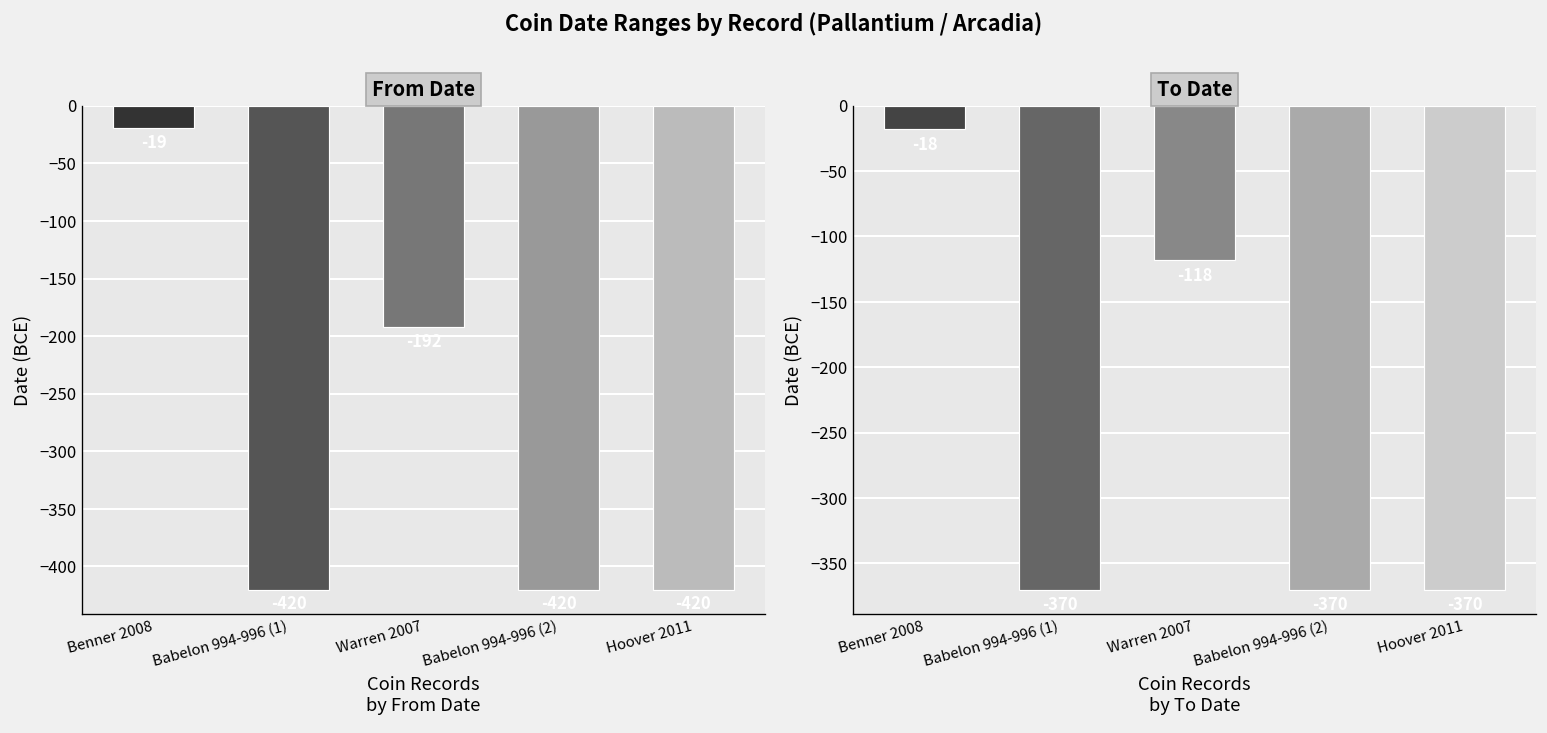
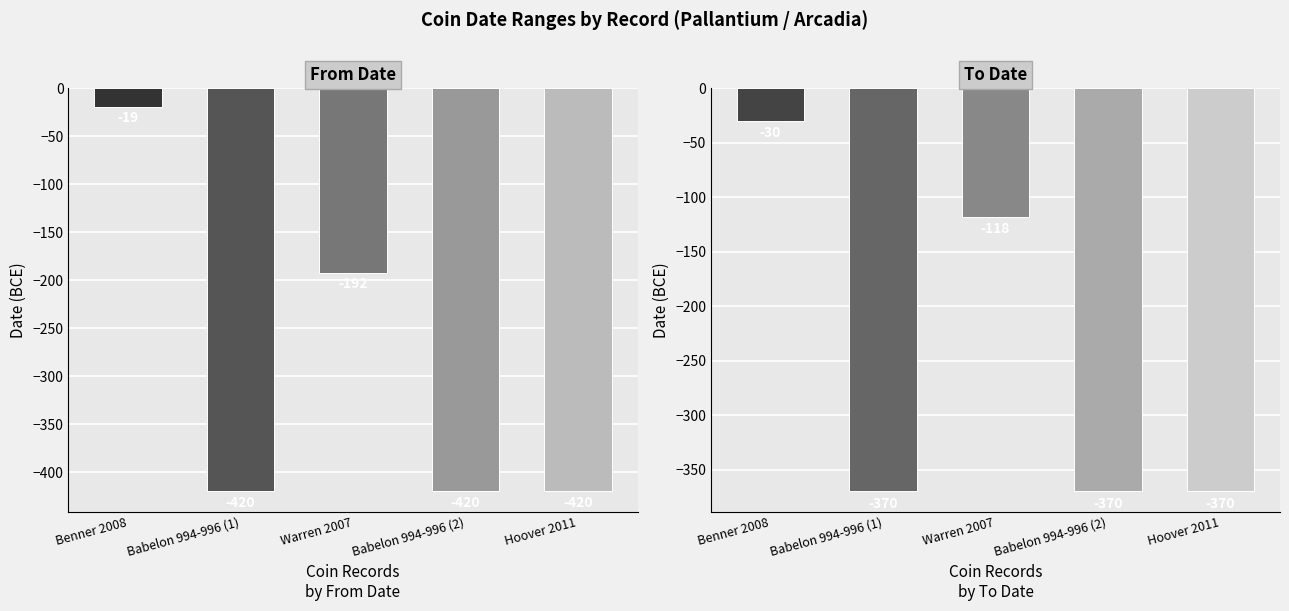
To Date, Benner 2008: -18 -> -30
